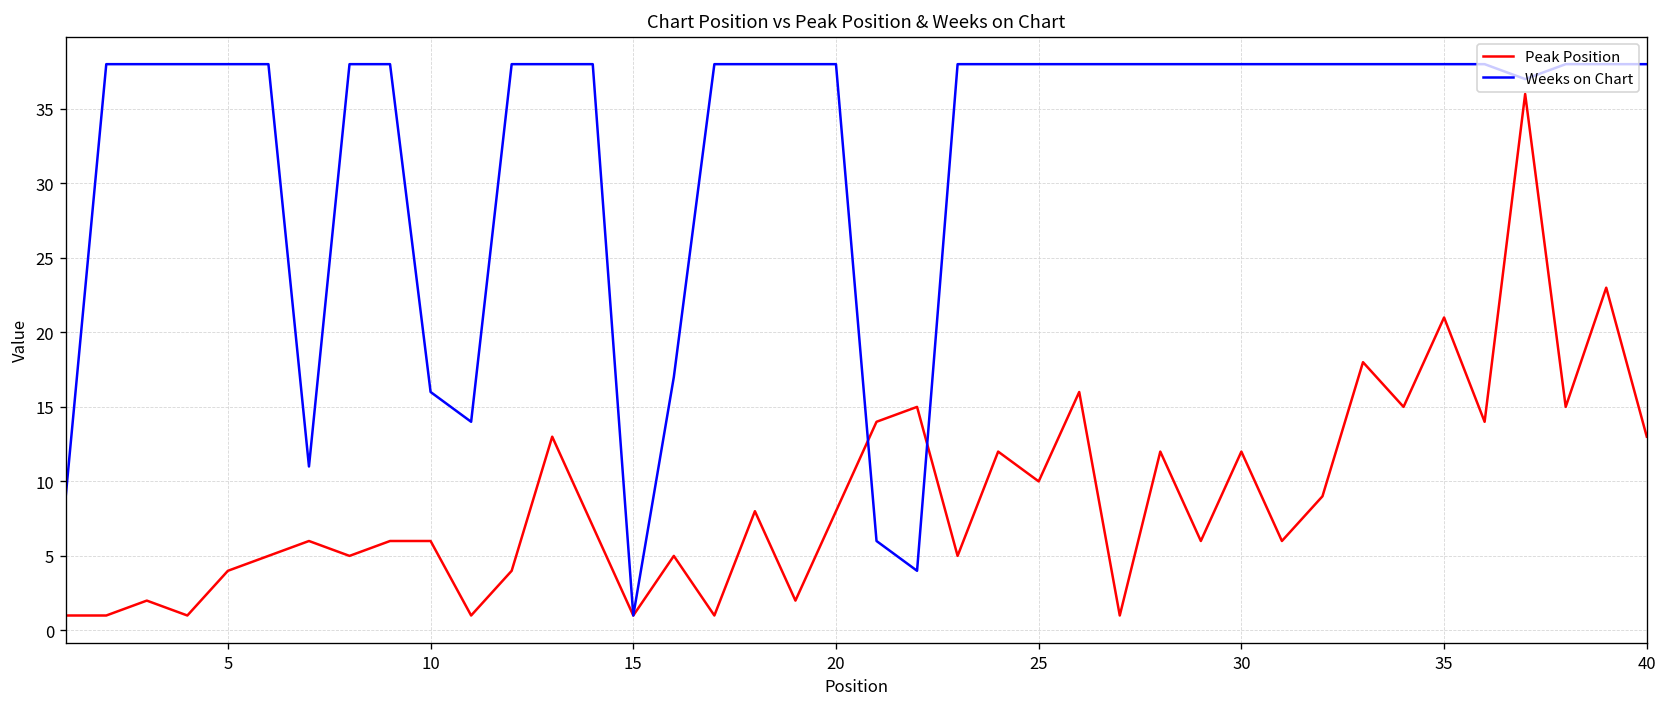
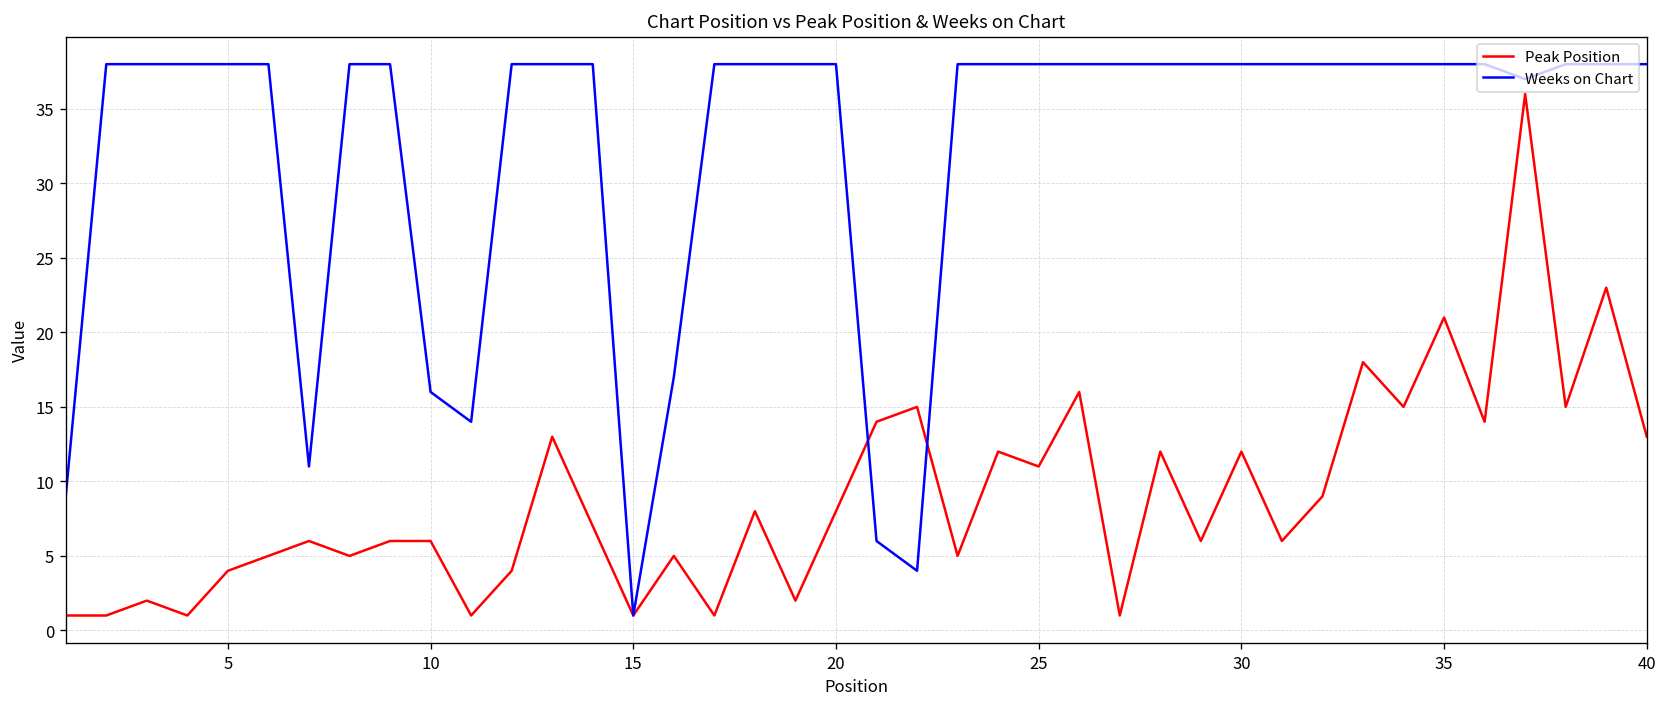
Peak Position, 25: 10 -> 11
